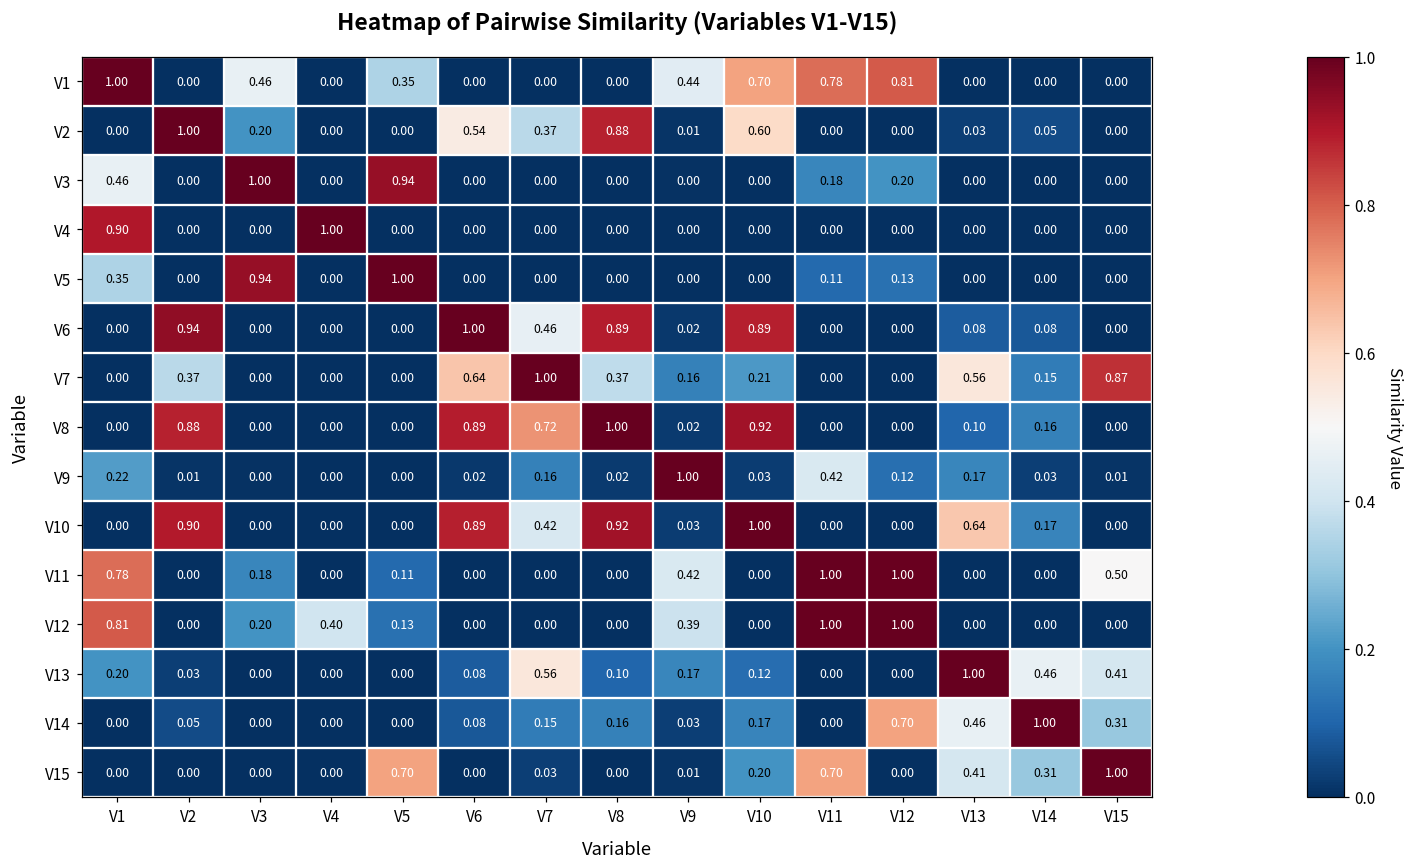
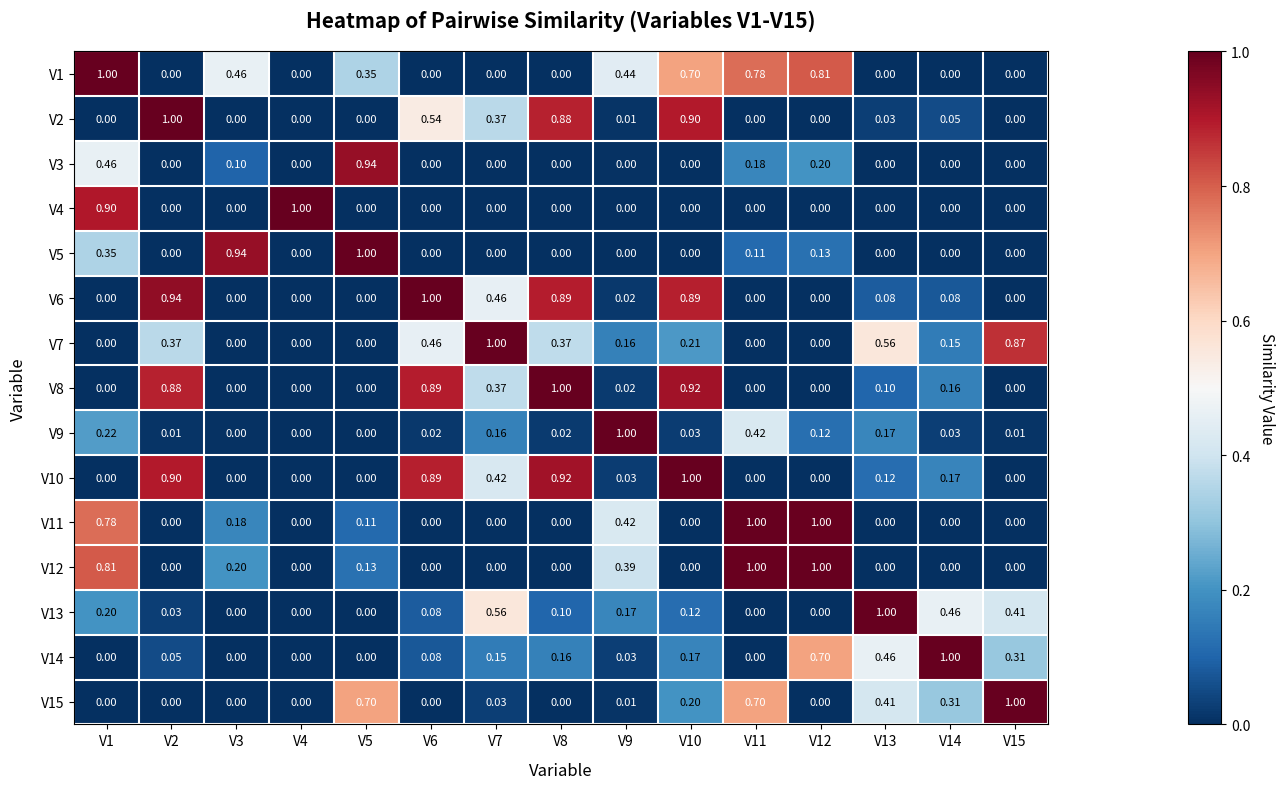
V2, V3: 0.20 -> 0.00
V2, V10: 0.60 -> 0.90
V3, V3: 1.00 -> 0.10
V7, V6: 0.64 -> 0.46
V8, V7: 0.72 -> 0.37
V10, V13: 0.64 -> 0.12
V11, V15: 0.50 -> 0.00
V12, V4: 0.40 -> 0.00
